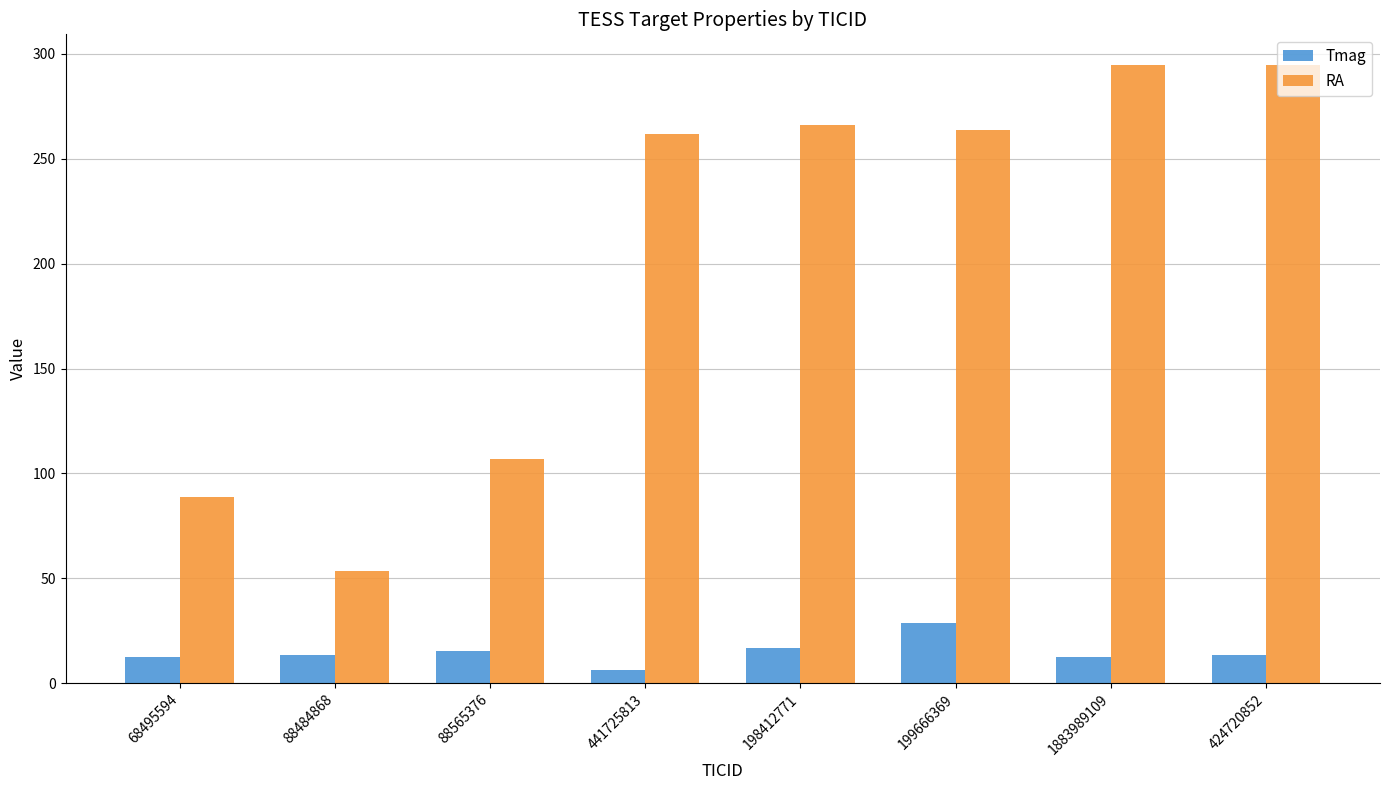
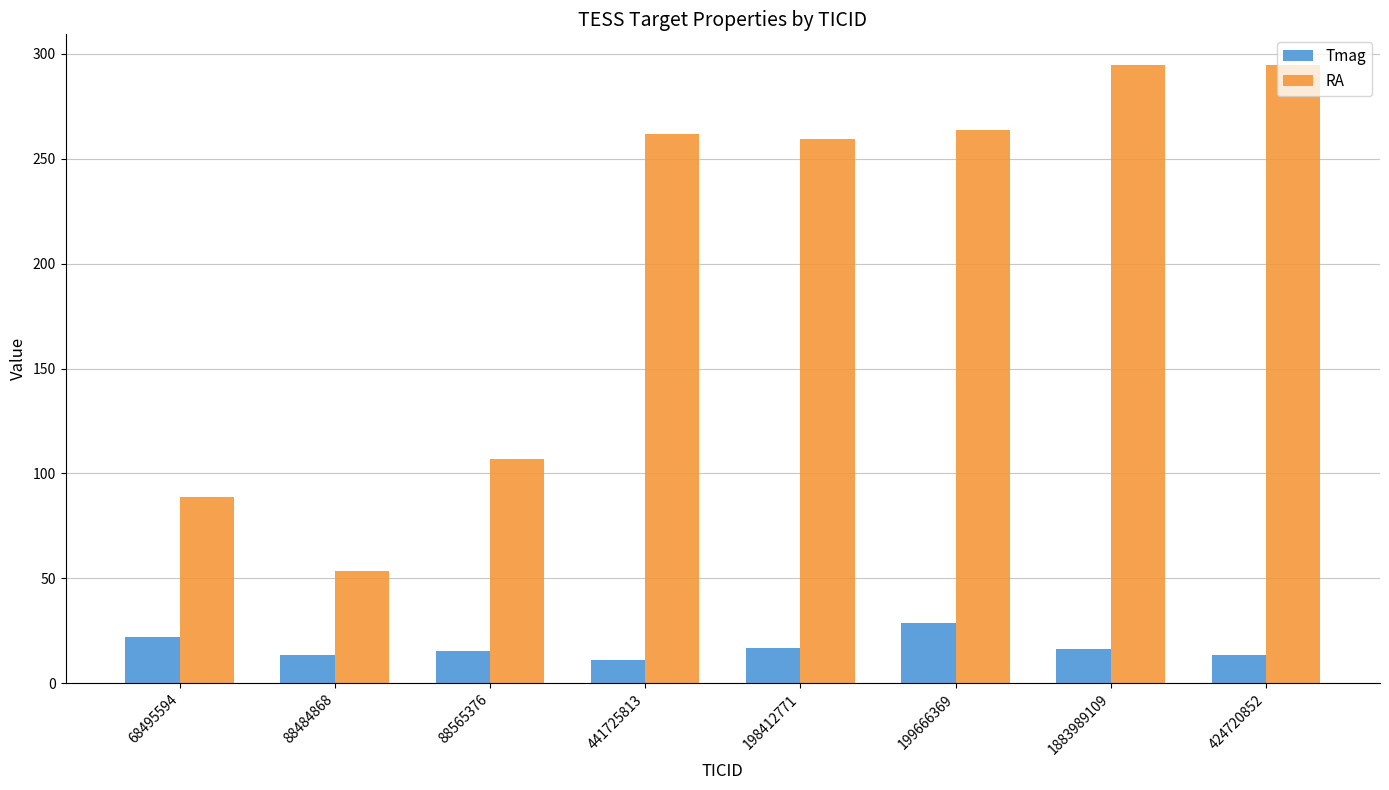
Tmag, 68495594: 12 -> 22
Tmag, 441725813: 6 -> 11
RA, 198412771: 266 -> 259
Tmag, 1883989109: 12 -> 16
